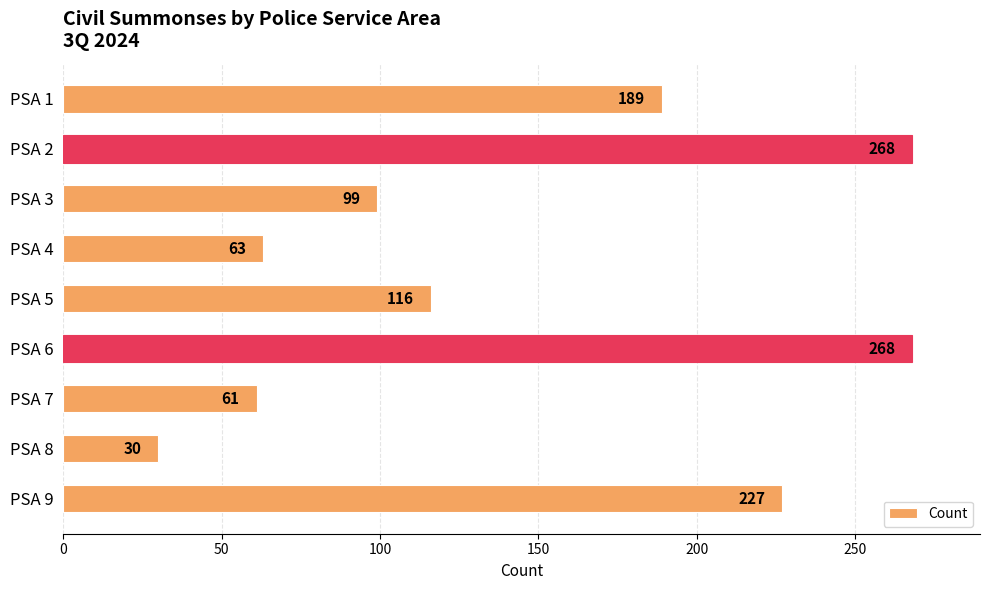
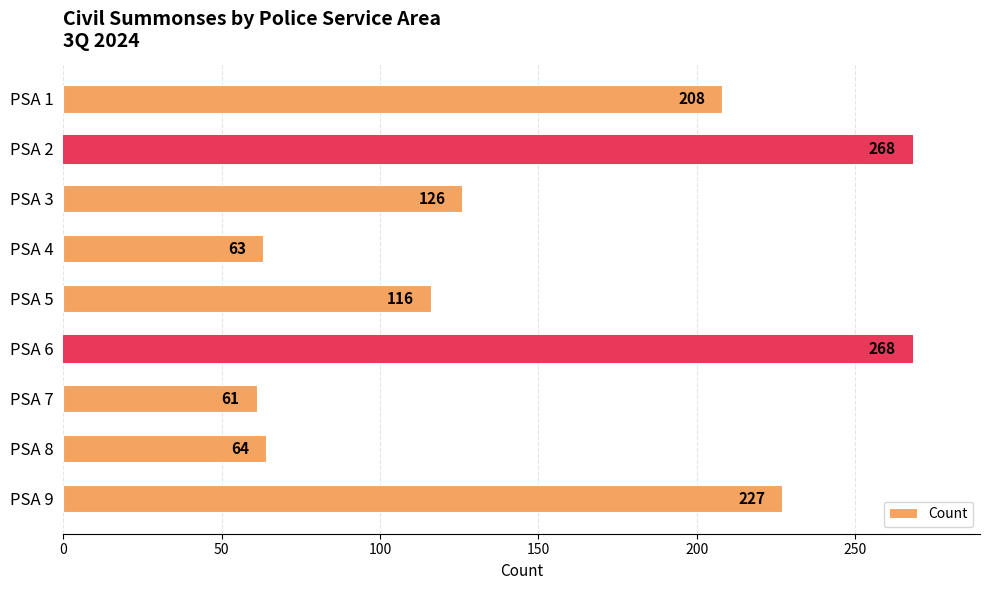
PSA 1: 189 -> 208
PSA 3: 99 -> 126
PSA 8: 30 -> 64
